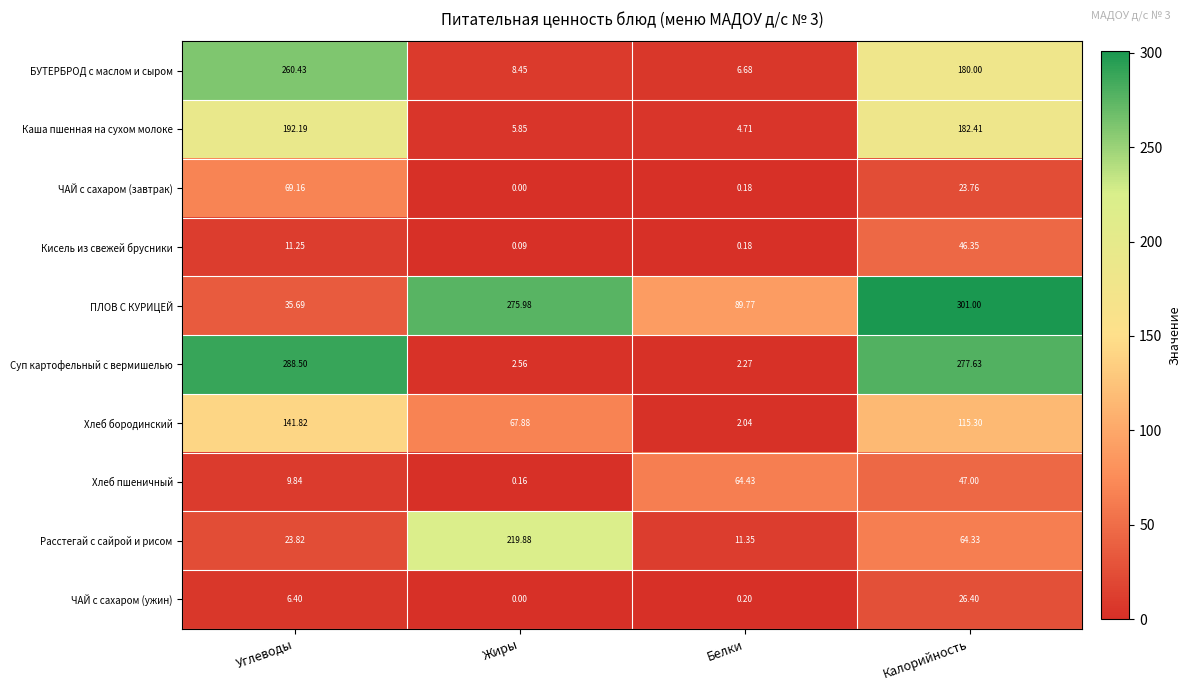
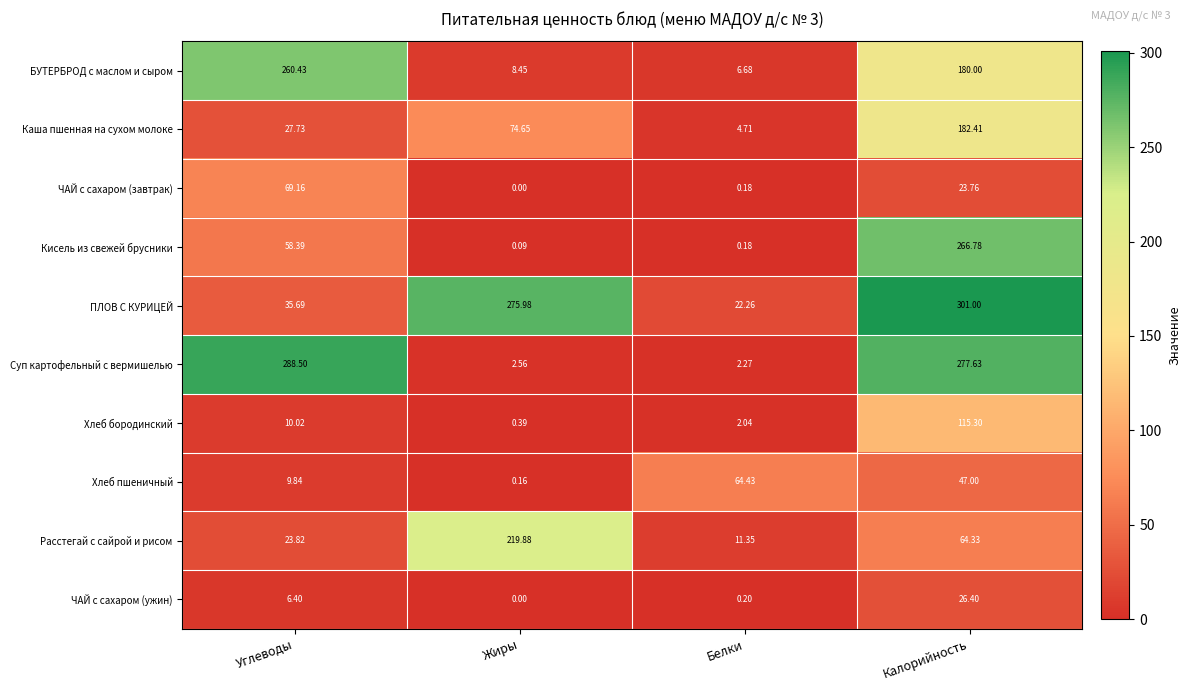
Каша пшенная на сухом молоке, Углеводы: 192.19 -> 27.73
Каша пшенная на сухом молоке, Жиры: 5.85 -> 74.65
Кисель из свежей брусники, Углеводы: 11.25 -> 58.39
Кисель из свежей брусники, Калорийность: 46.35 -> 266.78
ПЛОВ С КУРИЦЕЙ, Белки: 89.77 -> 22.26
Хлеб бородинский, Углеводы: 141.82 -> 10.02
Хлеб бородинский, Жиры: 67.88 -> 0.39
